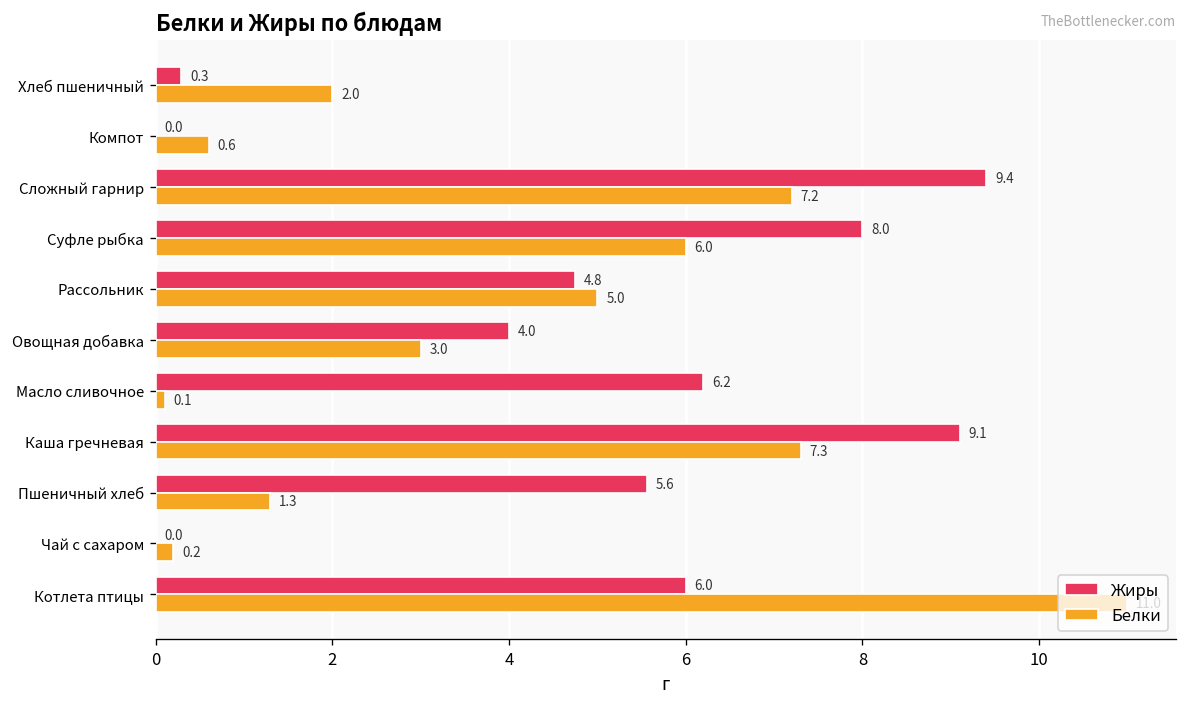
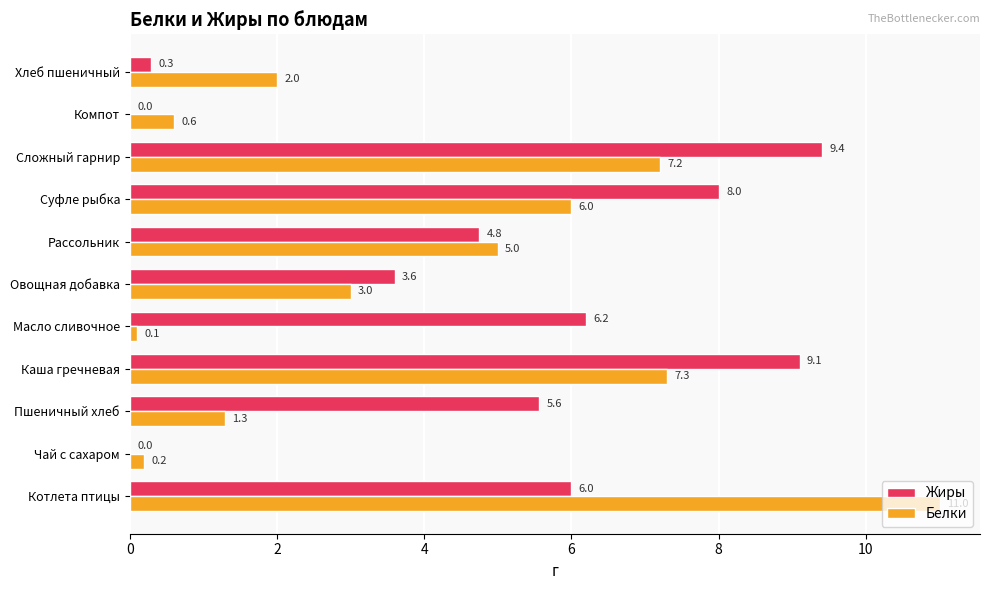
Жиры, Овощная добавка: 4.0 -> 3.6
